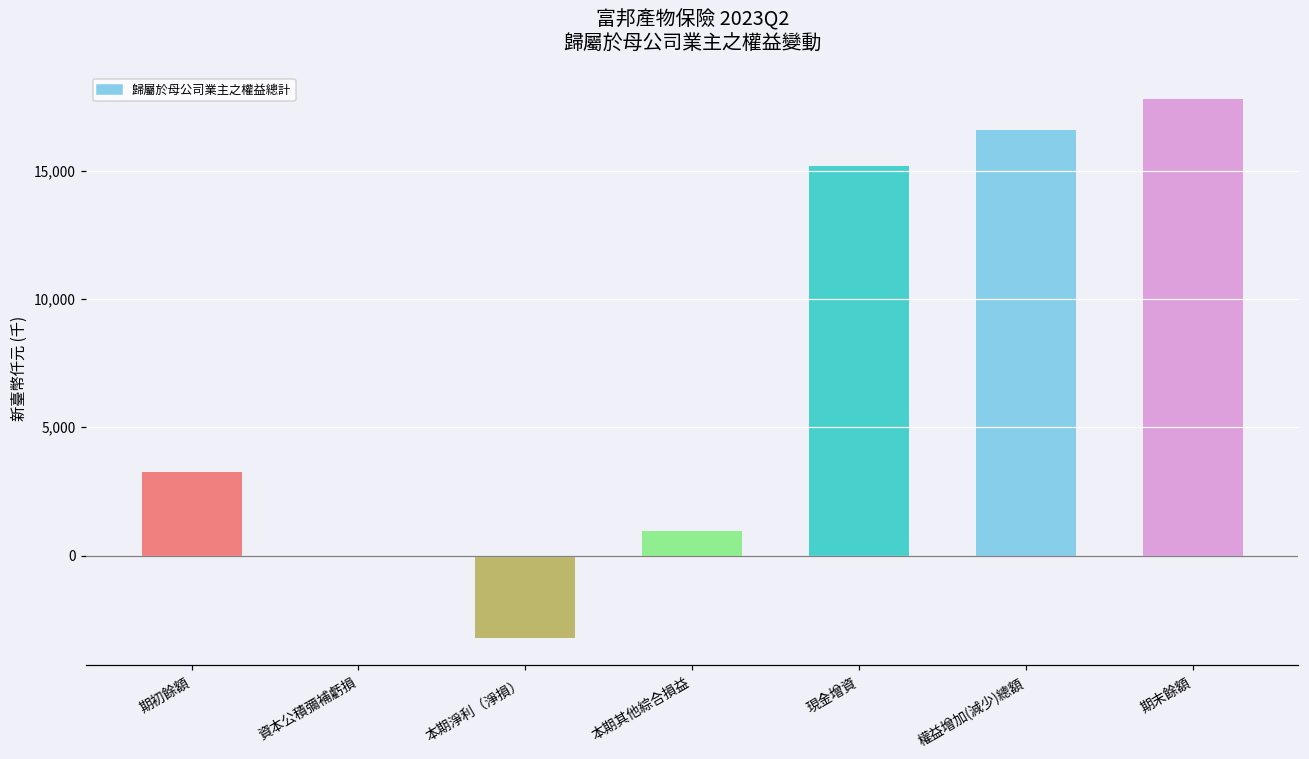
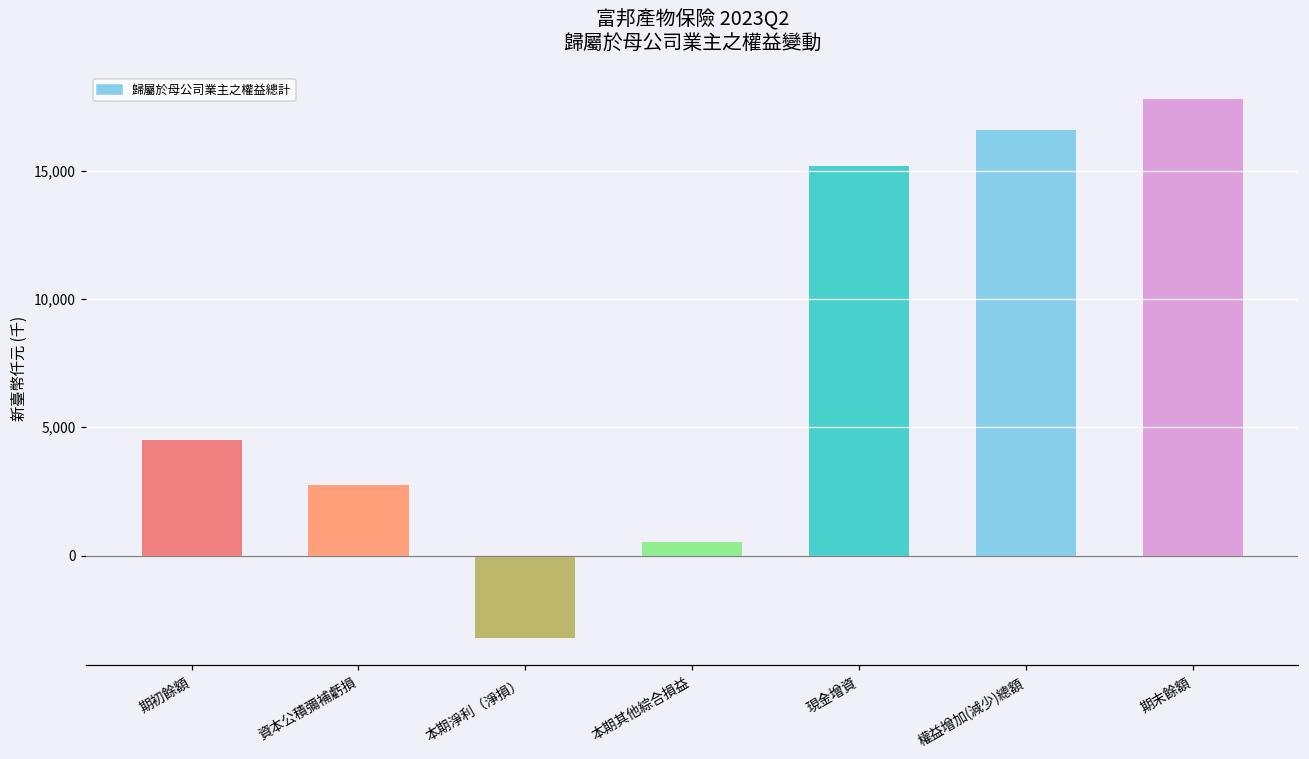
期初餘額: 3,300 -> 4,500
資本公積彌補虧損: 0 -> 2,800
本期其他綜合損益: 1,000 -> 500
